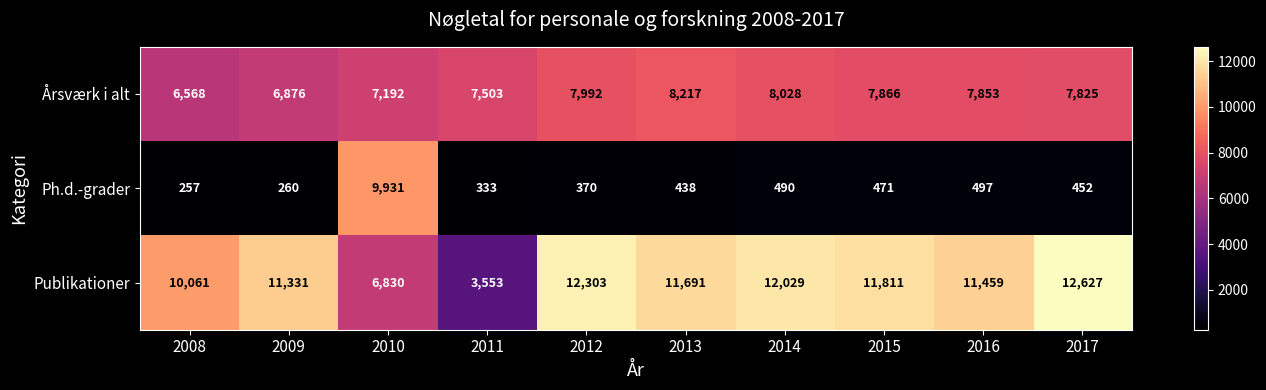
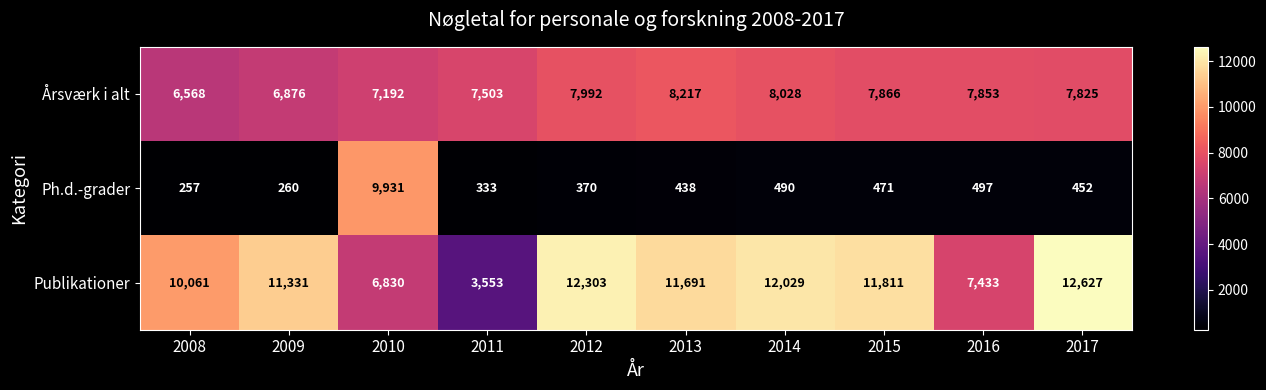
Publikationer, 2016: 11,459 -> 7,433
